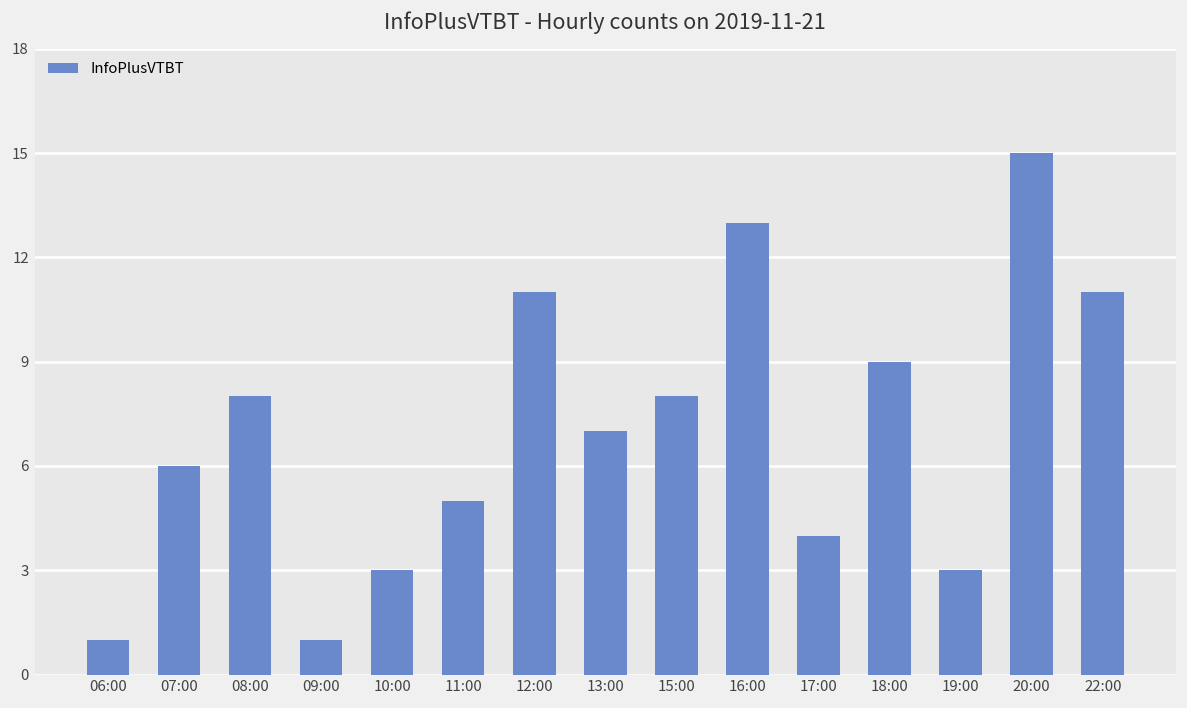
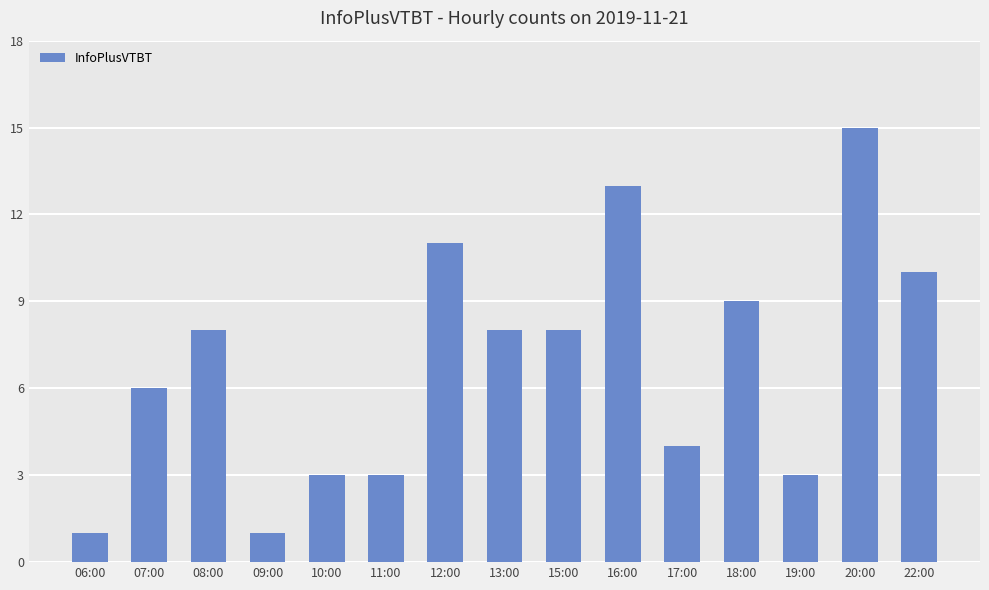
11:00: 5 -> 3
13:00: 7 -> 8
22:00: 11 -> 10
